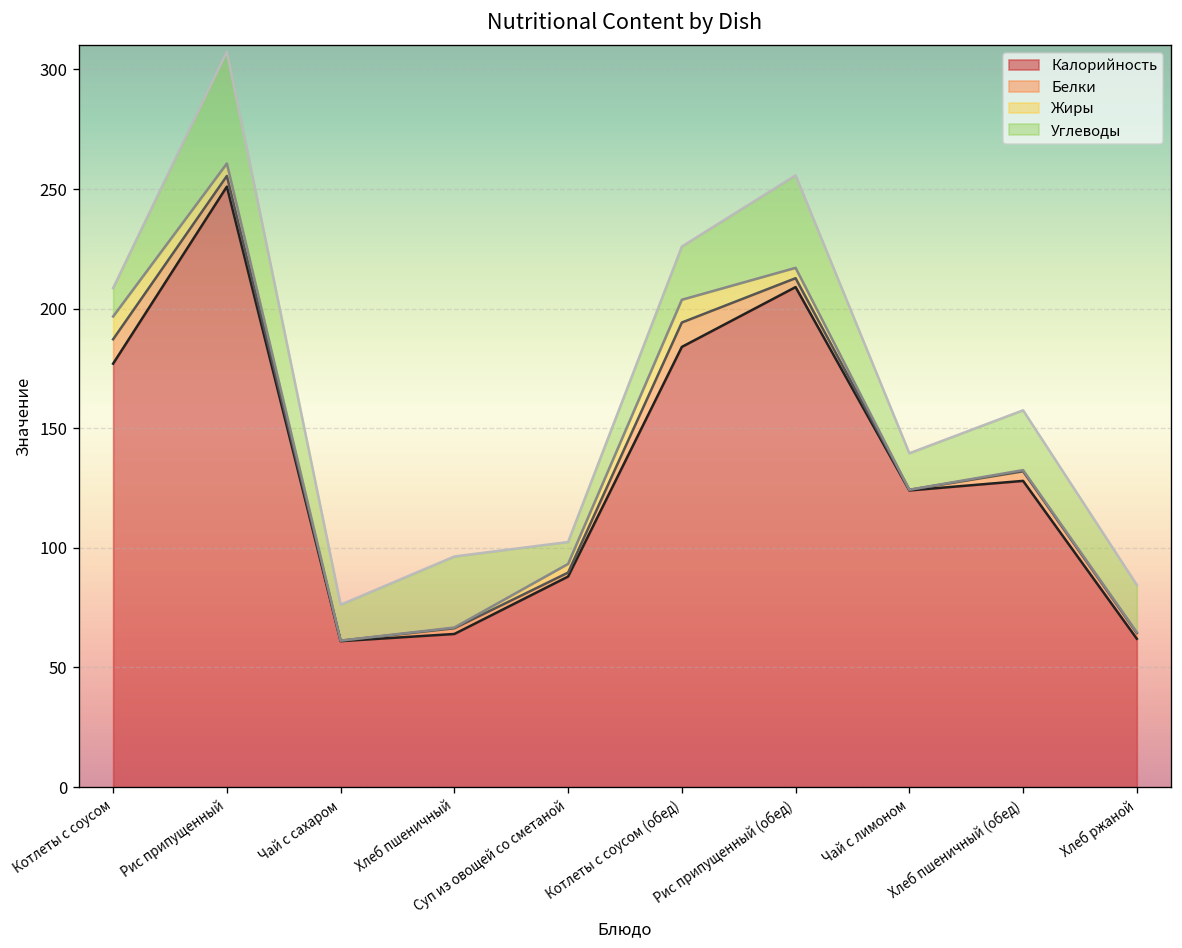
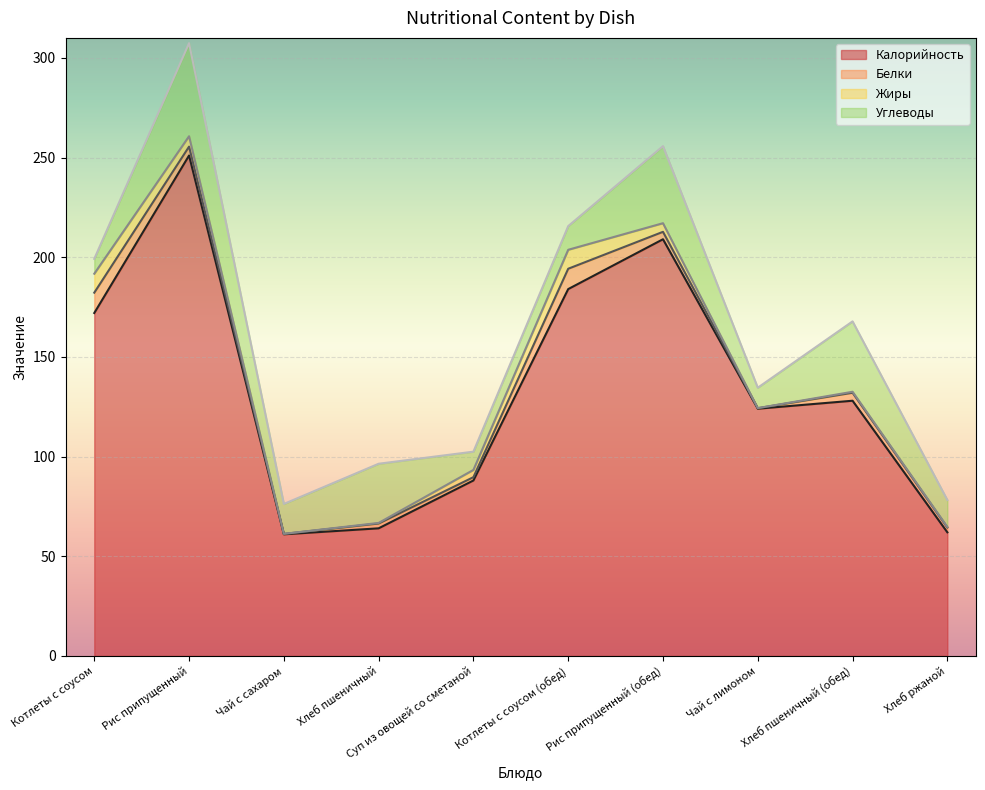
Калорийность, Котлеты с соусом: 177 -> 172
Углеводы, Котлеты с соусом: 12 -> 7
Углеводы, Котлеты с соусом (обед): 22 -> 12
Углеводы, Чай с лимоном: 15 -> 10
Углеводы, Хлеб пшеничный (обед): 25 -> 35
Углеводы, Хлеб ржаной: 20 -> 14
